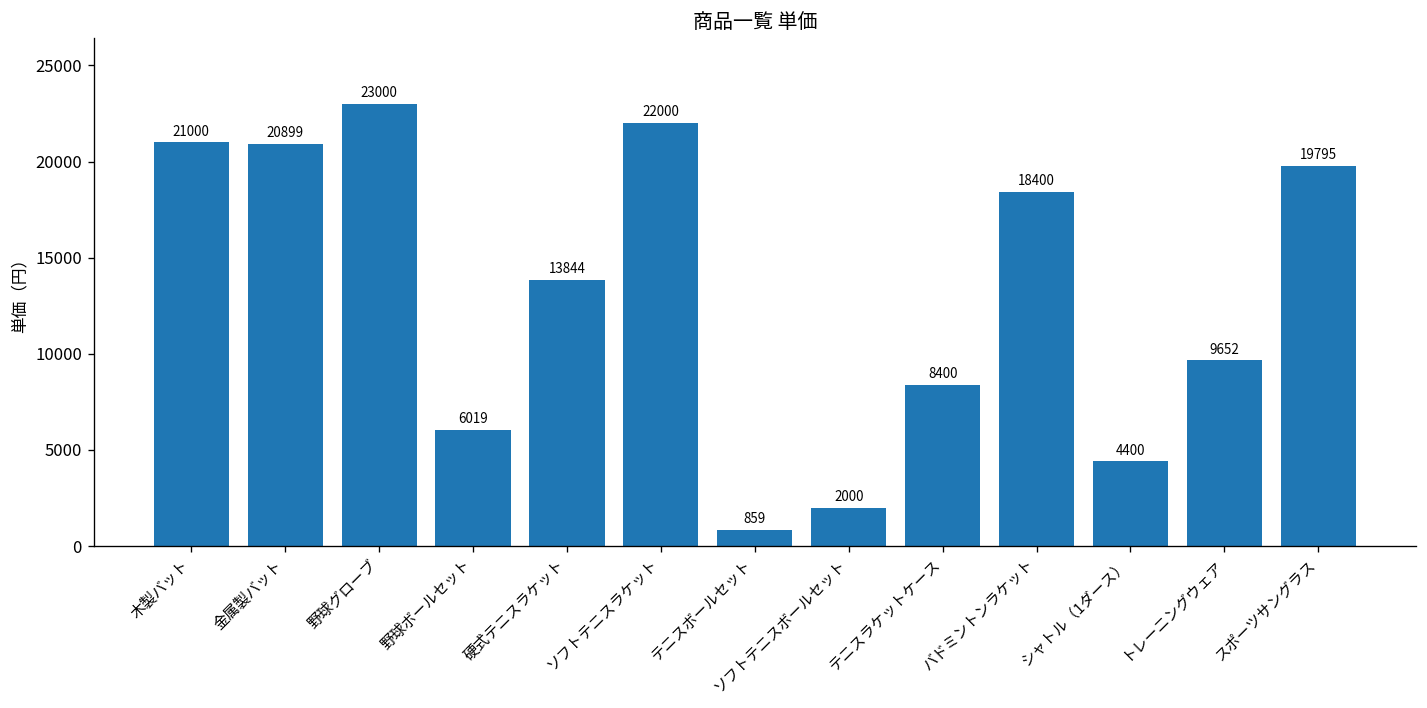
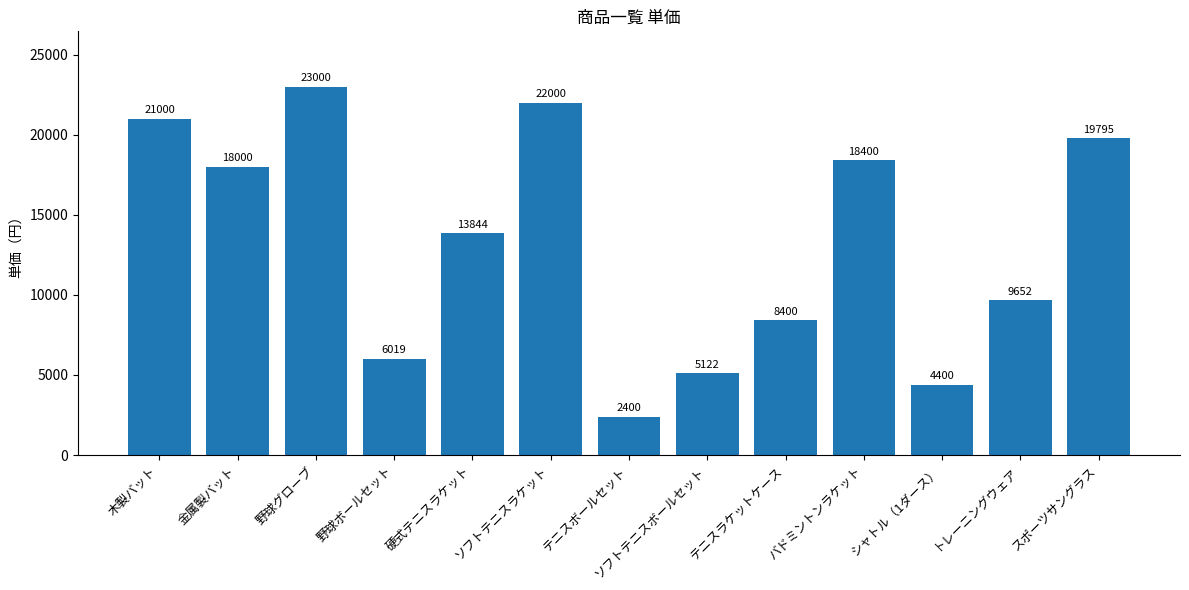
金属製バット: 20899 -> 18000
テニスボールセット: 859 -> 2400
ソフトテニスボールセット: 2000 -> 5122
